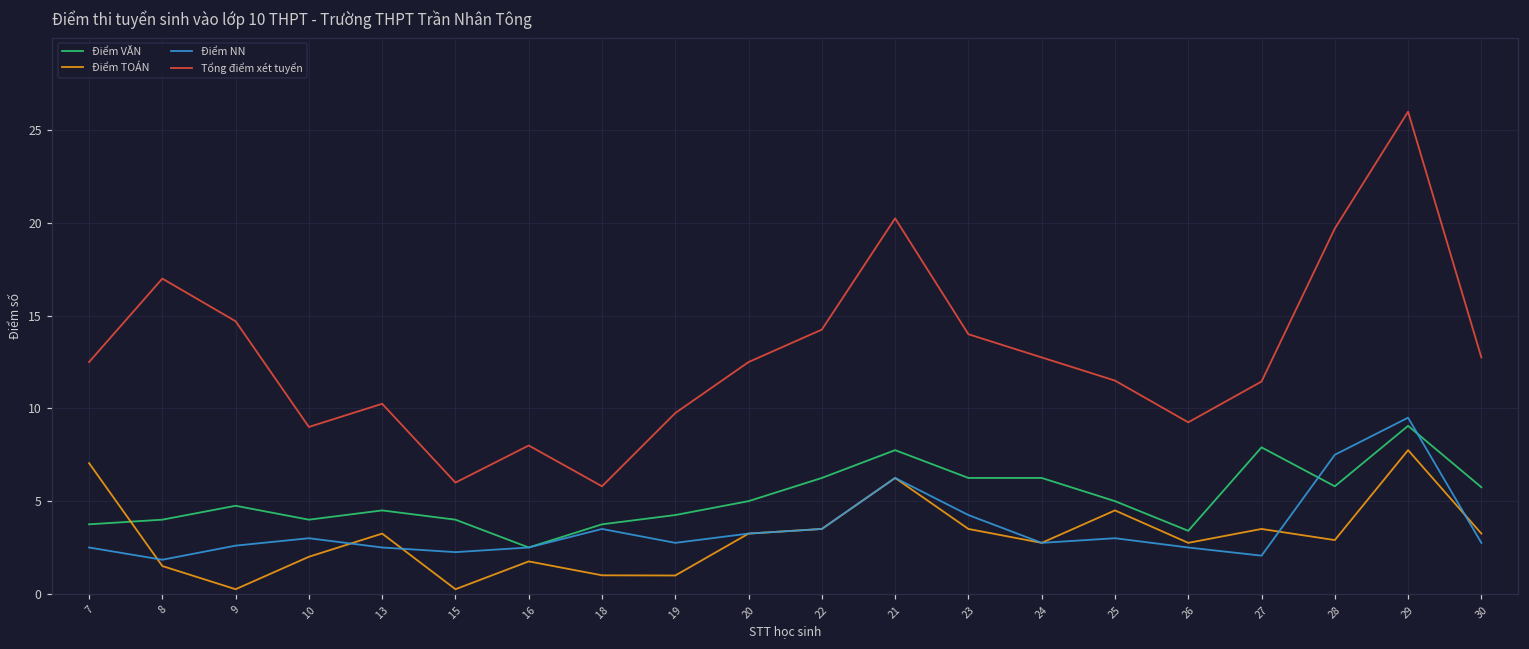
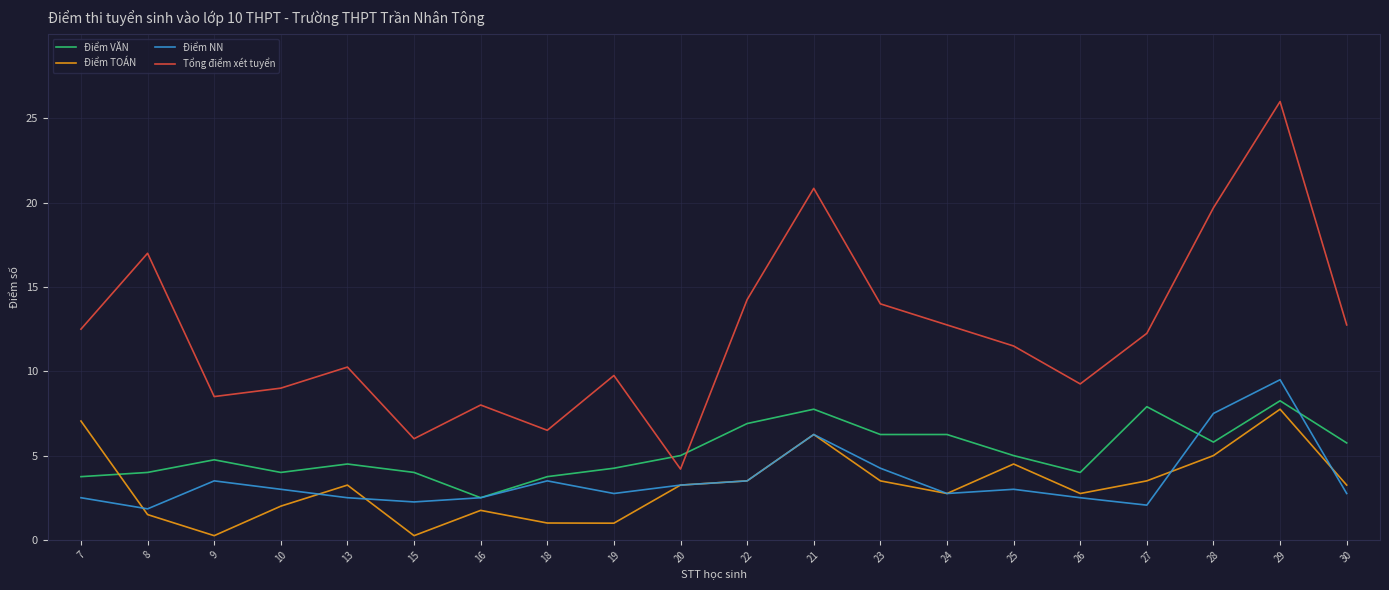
Điểm NN, 9: 2.6 -> 3.5
Tổng điểm xét tuyển, 9: 14.7 -> 8.5
Tổng điểm xét tuyển, 18: 5.8 -> 6.5
Tổng điểm xét tuyển, 20: 12.5 -> 4.2
Điểm VĂN, 22: 6.3 -> 6.9
Tổng điểm xét tuyển, 21: 20.3 -> 20.9
Điểm VĂN, 26: 3.4 -> 4.0
Tổng điểm xét tuyển, 27: 11.5 -> 12.3
Điểm TOÁN, 28: 2.9 -> 5.0
Điểm VĂN, 29: 9.1 -> 8.3
